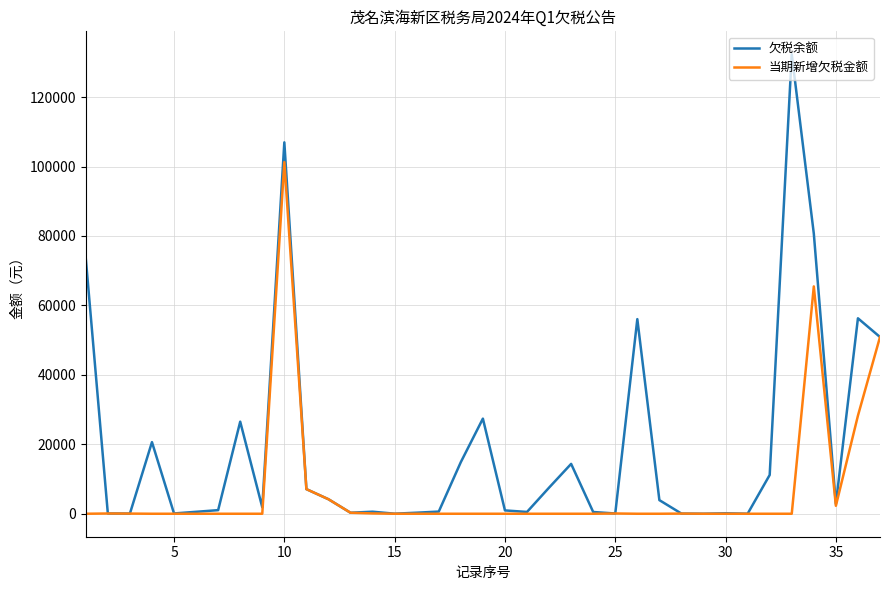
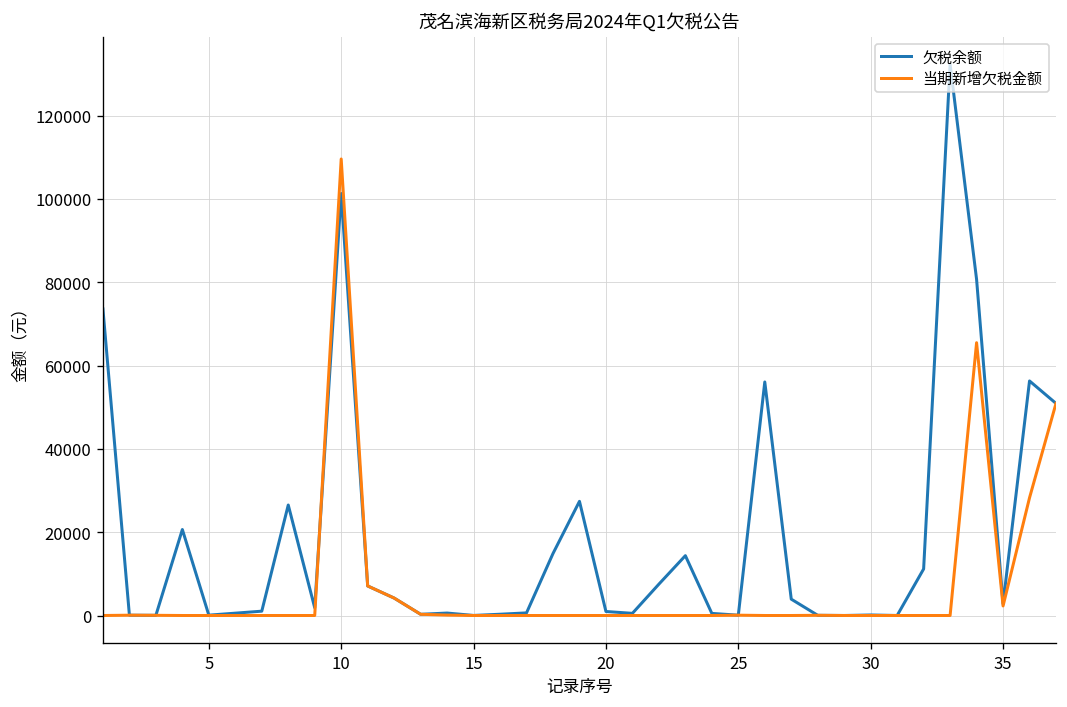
欠税余额, 10: 107000 -> 101000
当期新增欠税金额, 10: 101000 -> 110000
